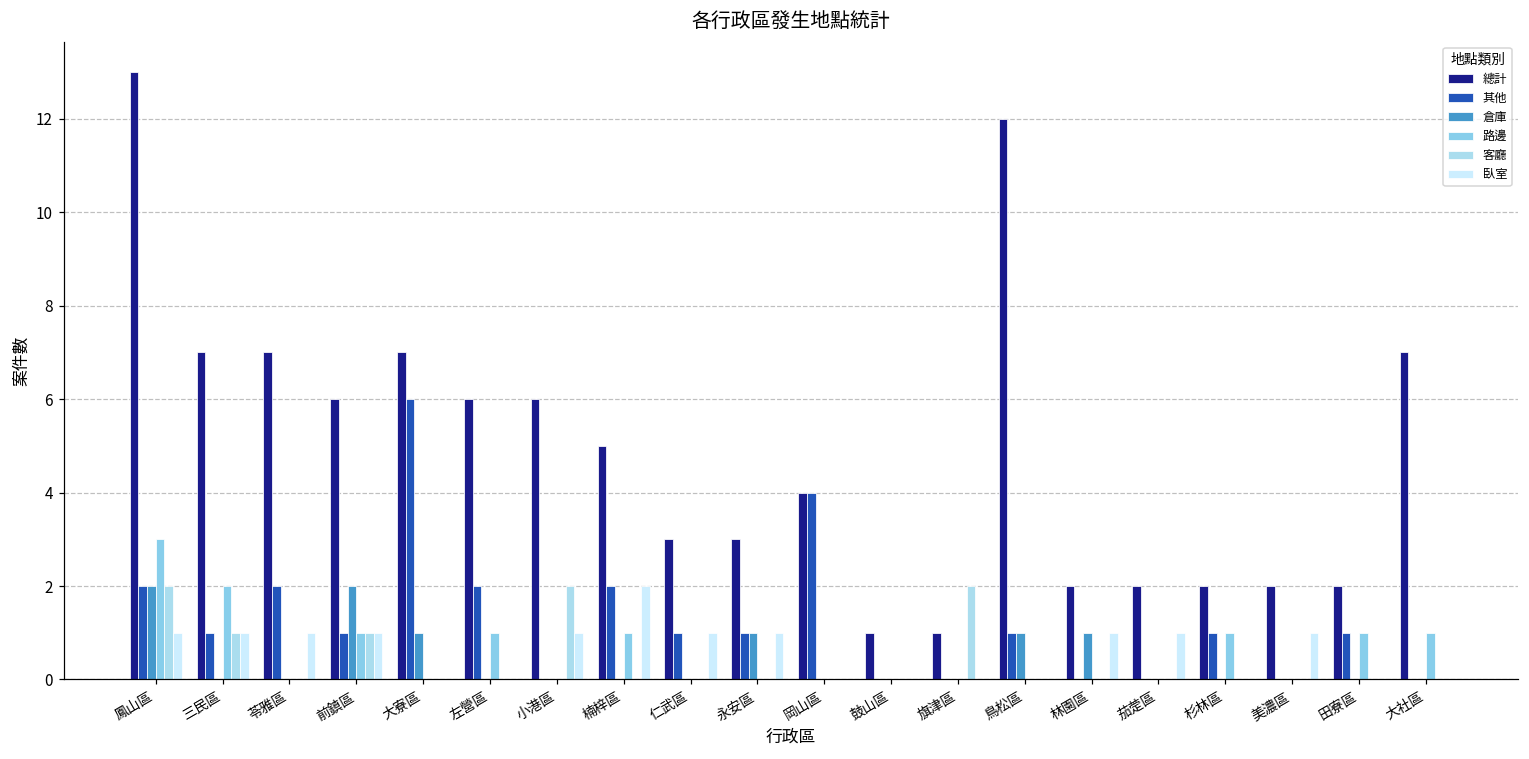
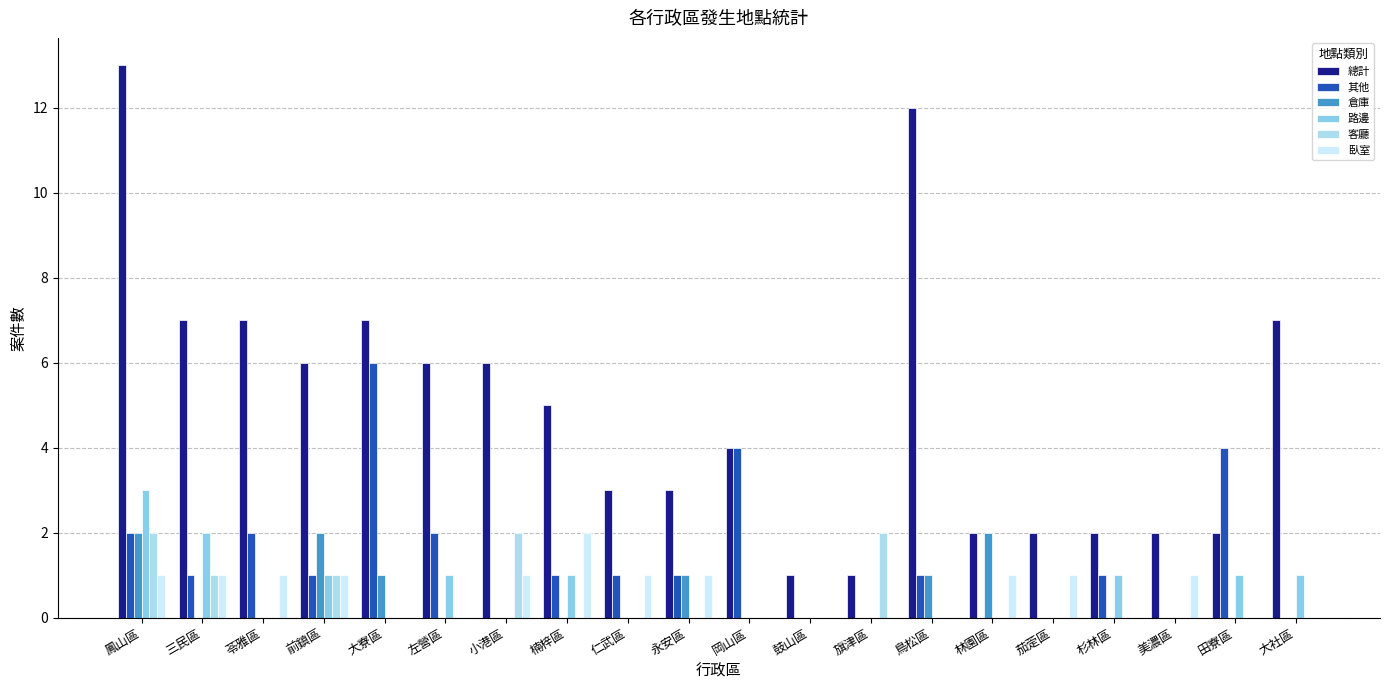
其他, 楠梓區: 2 -> 1
倉庫, 林園區: 1 -> 2
其他, 田寮區: 1 -> 4
